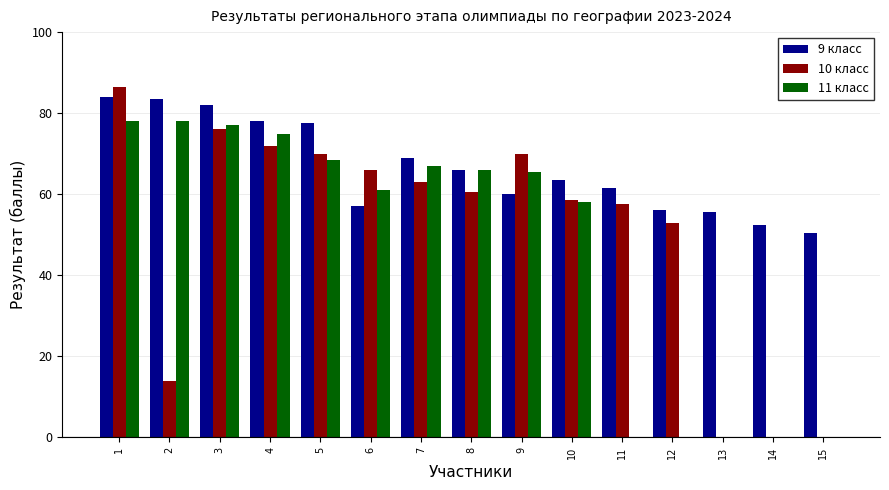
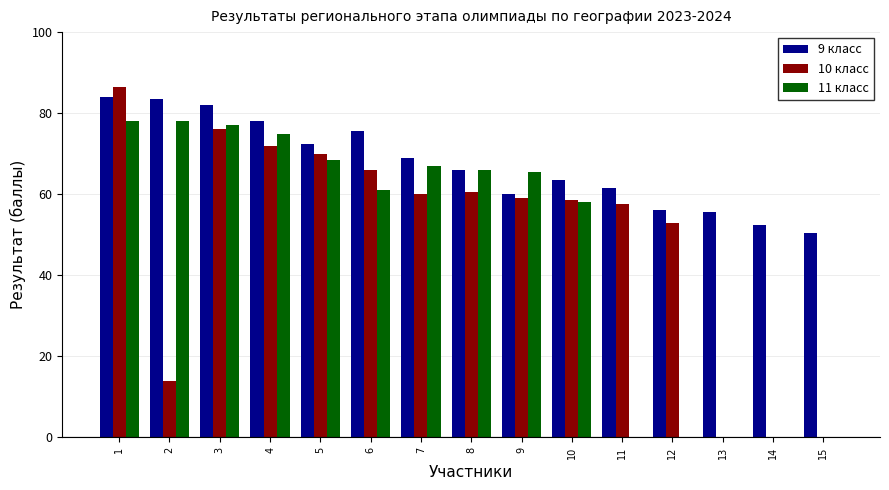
9 класс, 5: 78 -> 73
9 класс, 6: 57 -> 76
10 класс, 7: 63 -> 60
10 класс, 9: 70 -> 59
